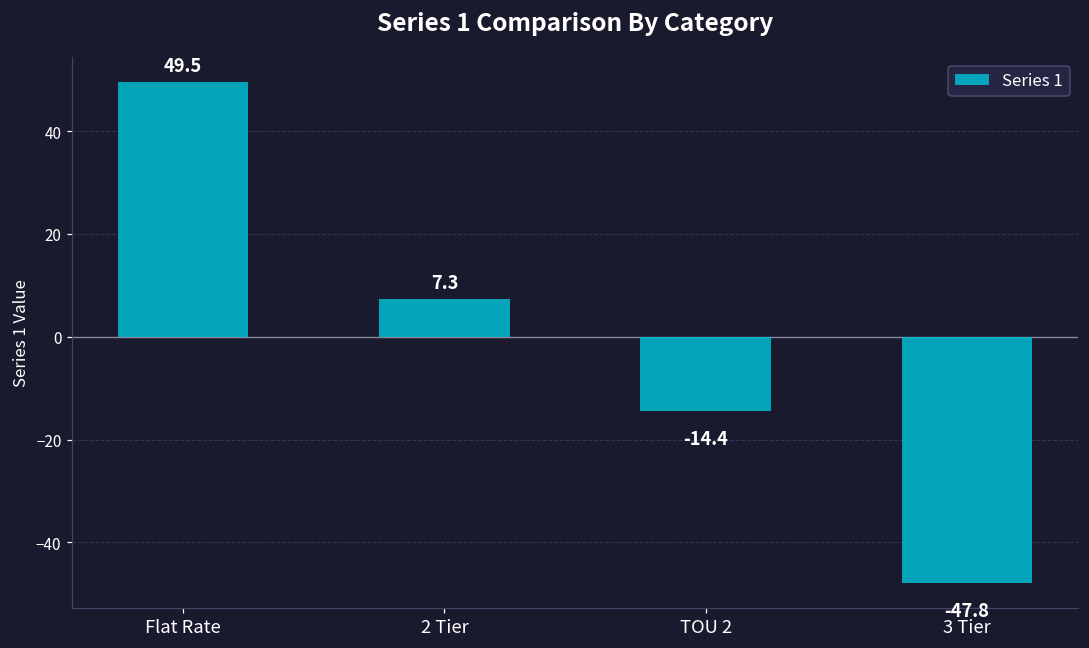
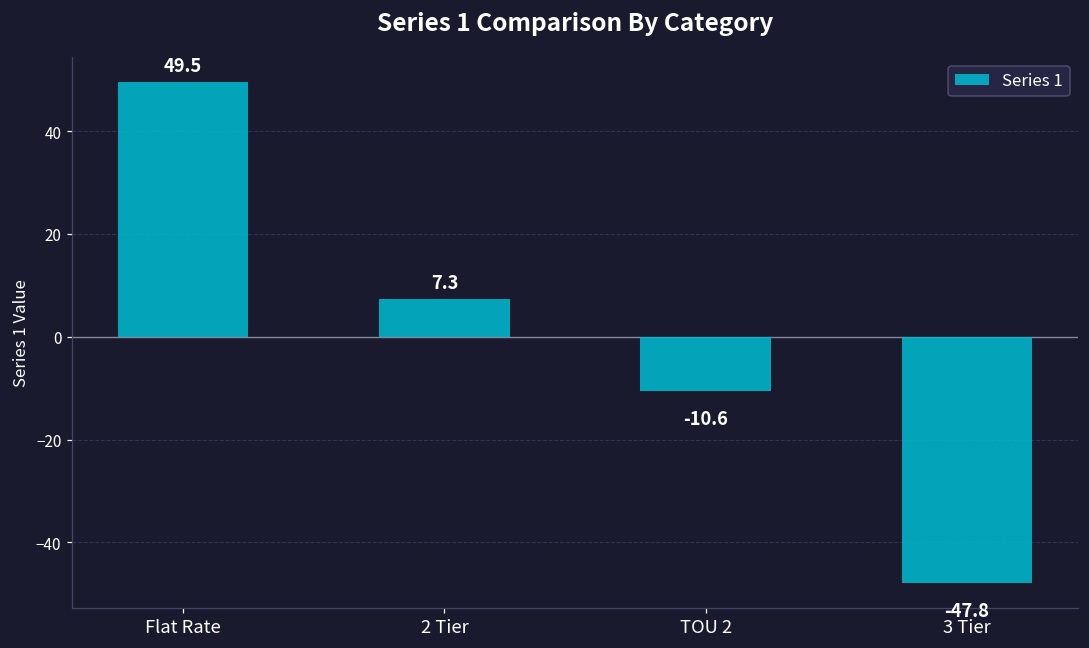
TOU 2: -14.4 -> -10.6
